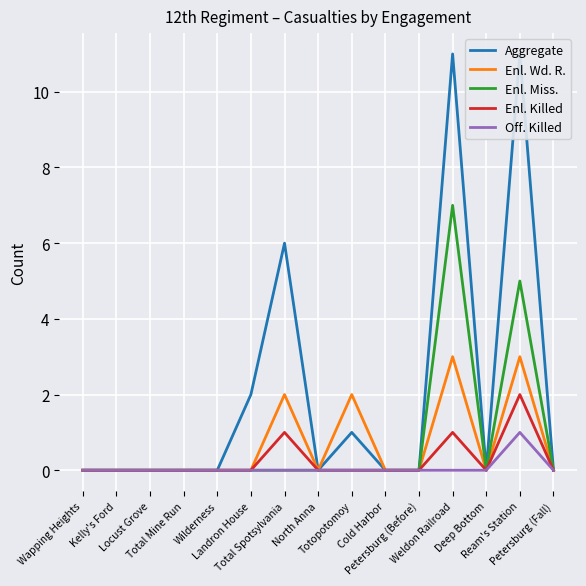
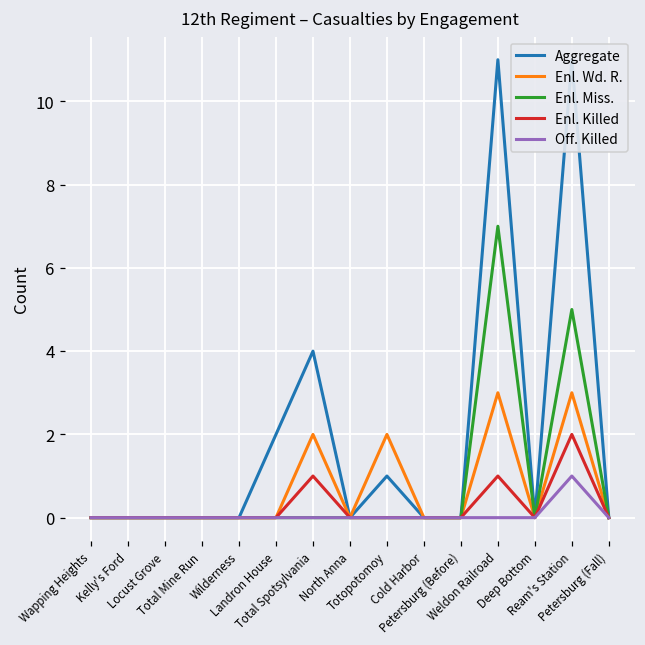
Aggregate, Total Spotsylvania: 6 -> 4
